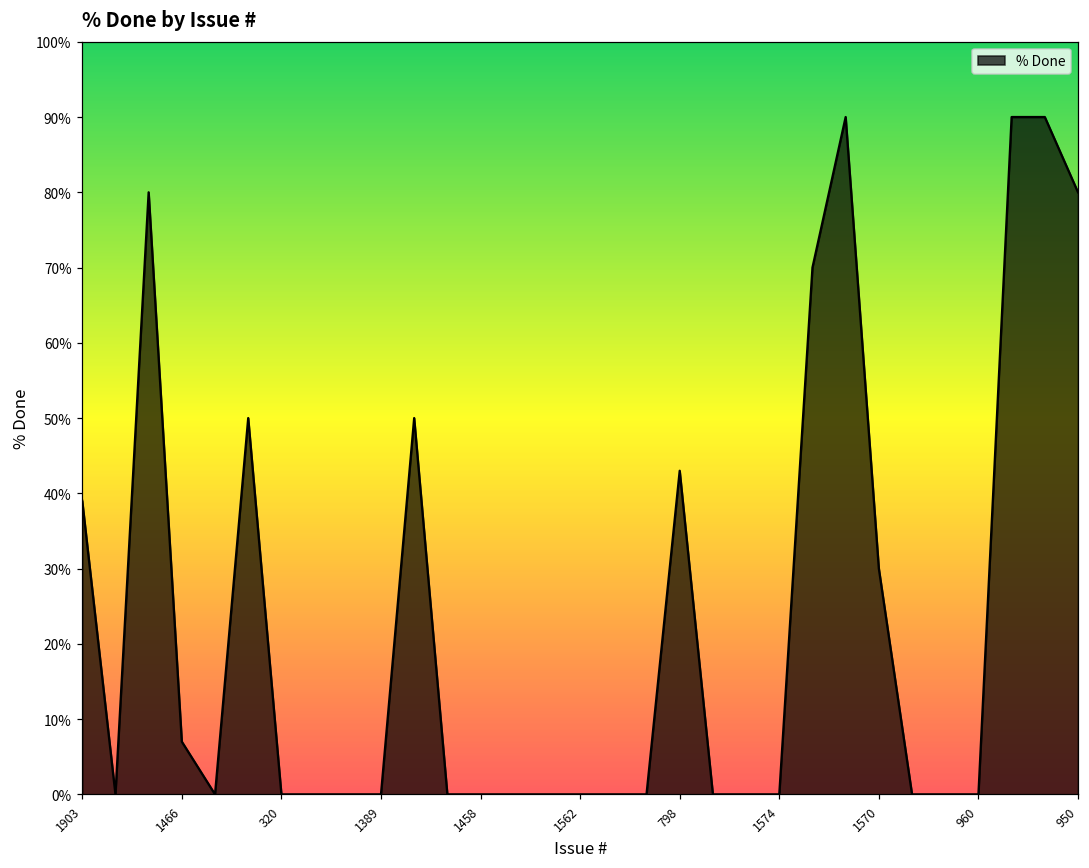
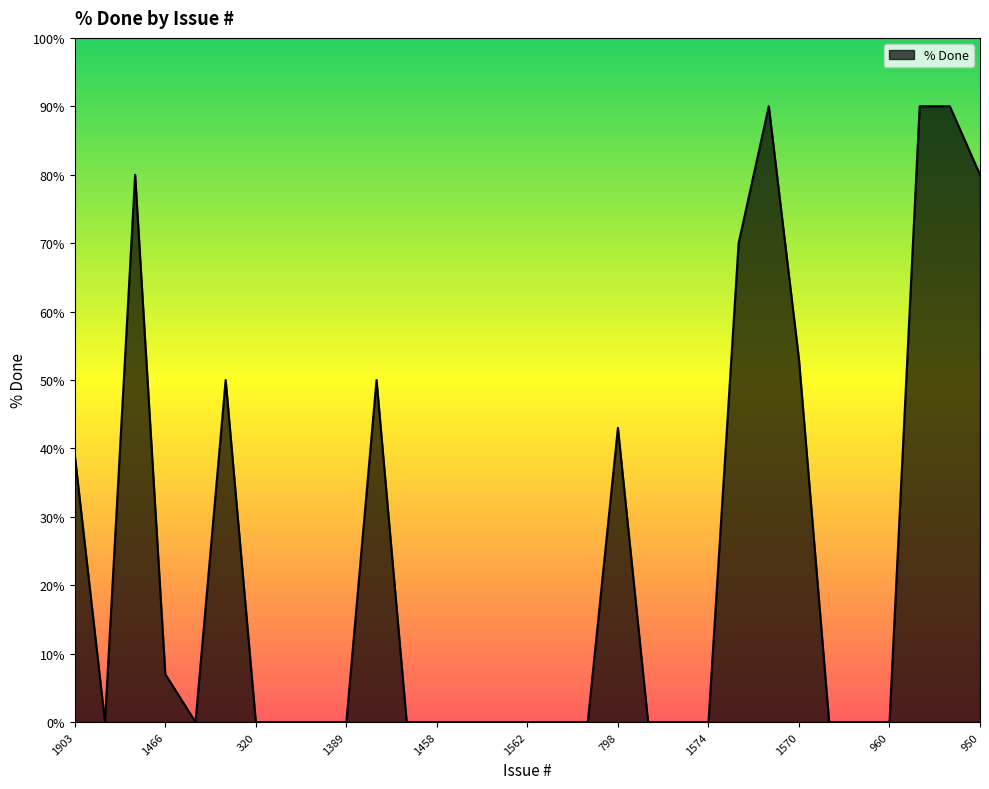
1570: 30% -> 53%
